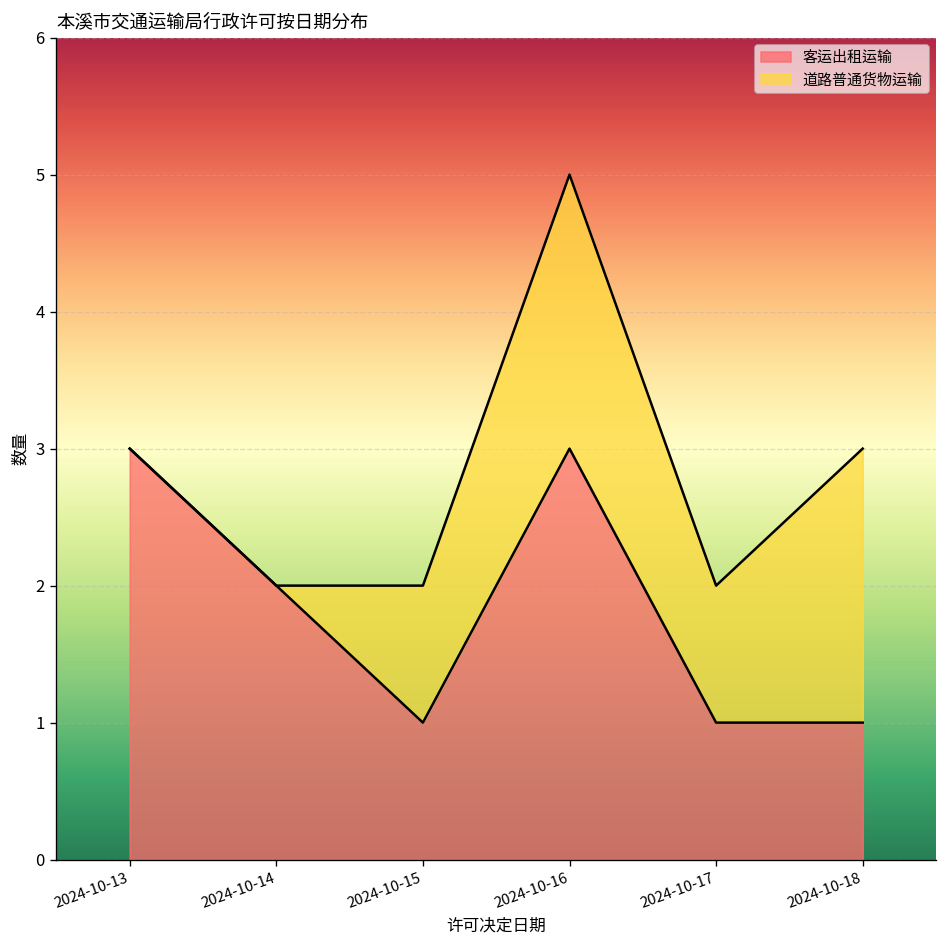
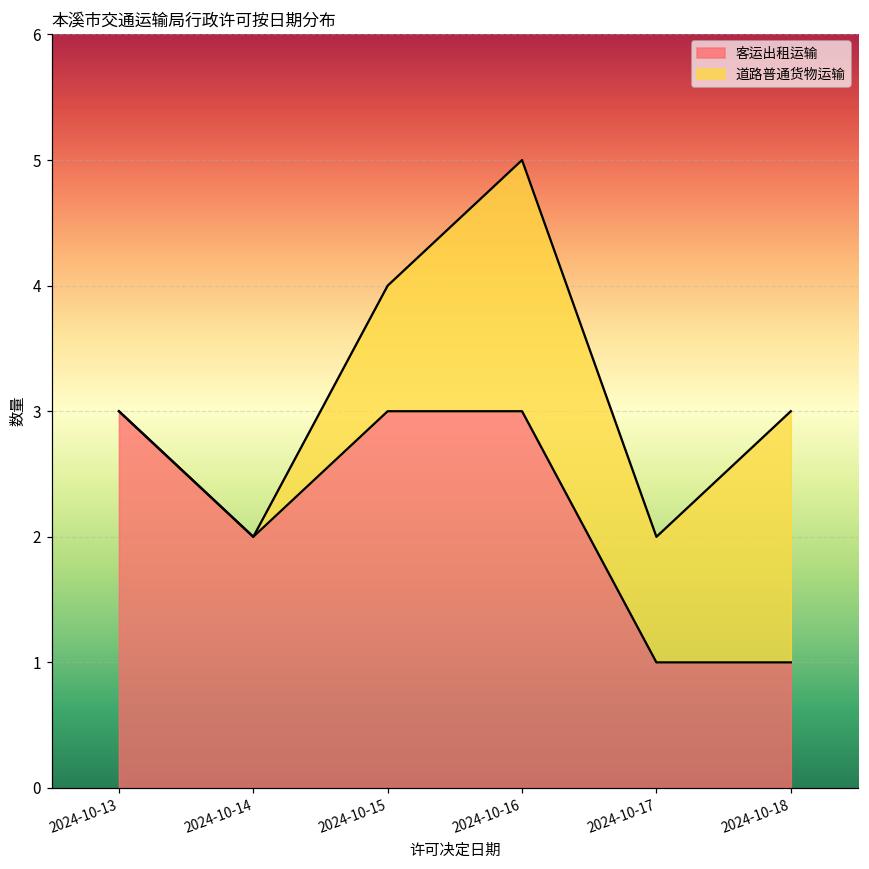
客运出租运输, 2024-10-15: 1 -> 3
